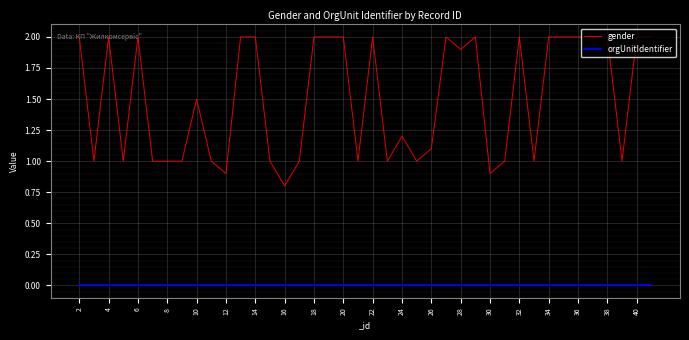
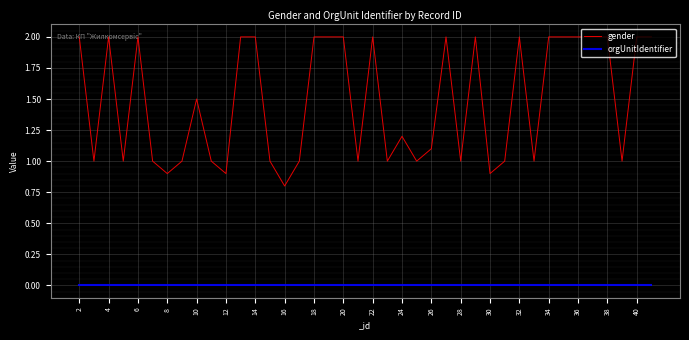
gender, 8: 1.0 -> 0.9
gender, 28: 1.9 -> 1.0
